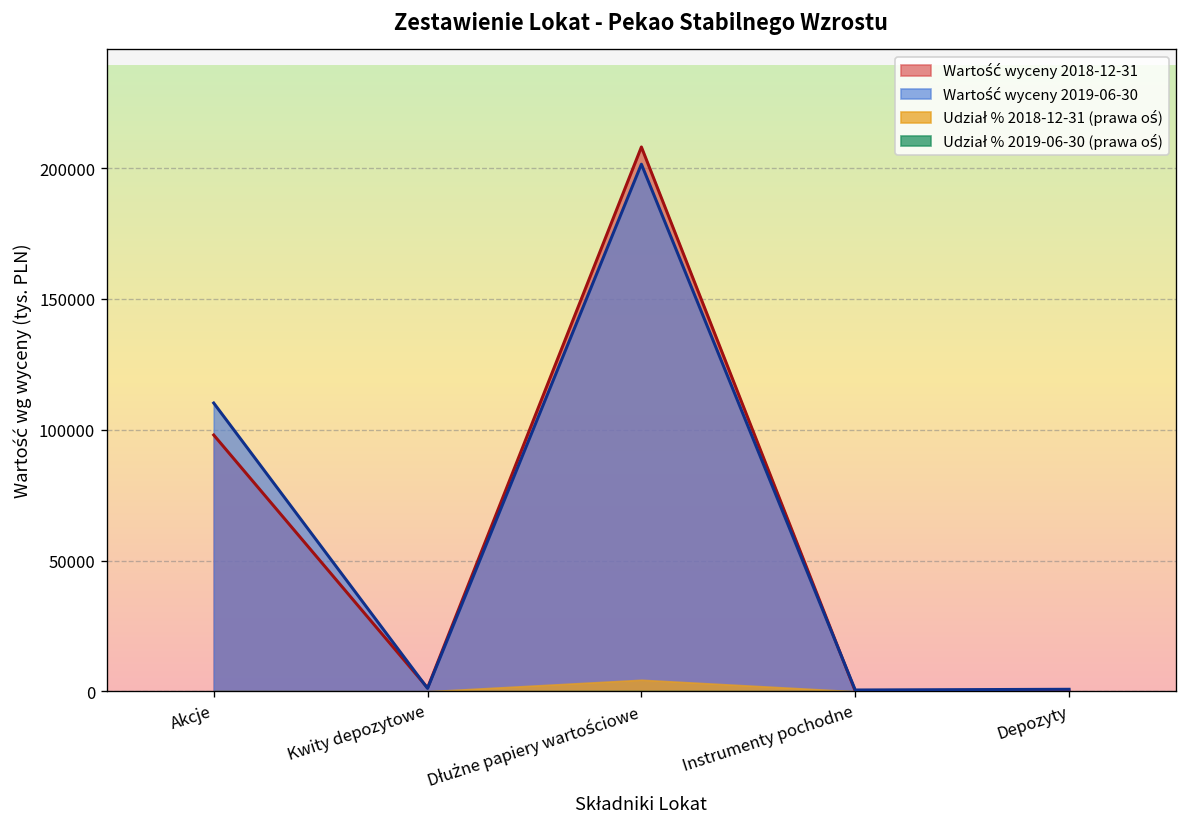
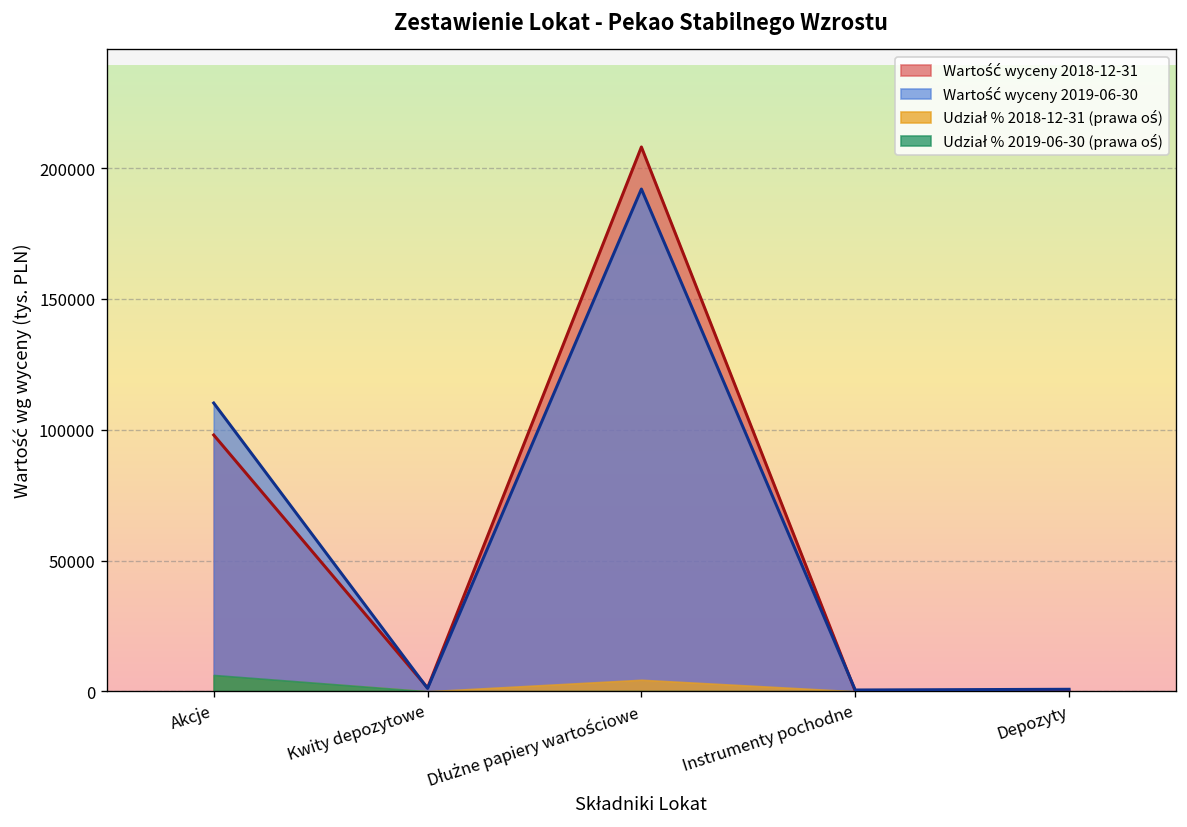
Udział % 2018-12-31 (prawa oś), Akcje: 0 -> 6000
Udział % 2019-06-30 (prawa oś), Akcje: 0 -> 6000
Wartość wyceny 2019-06-30, Dłużne papiery wartościowe: 202000 -> 192000
